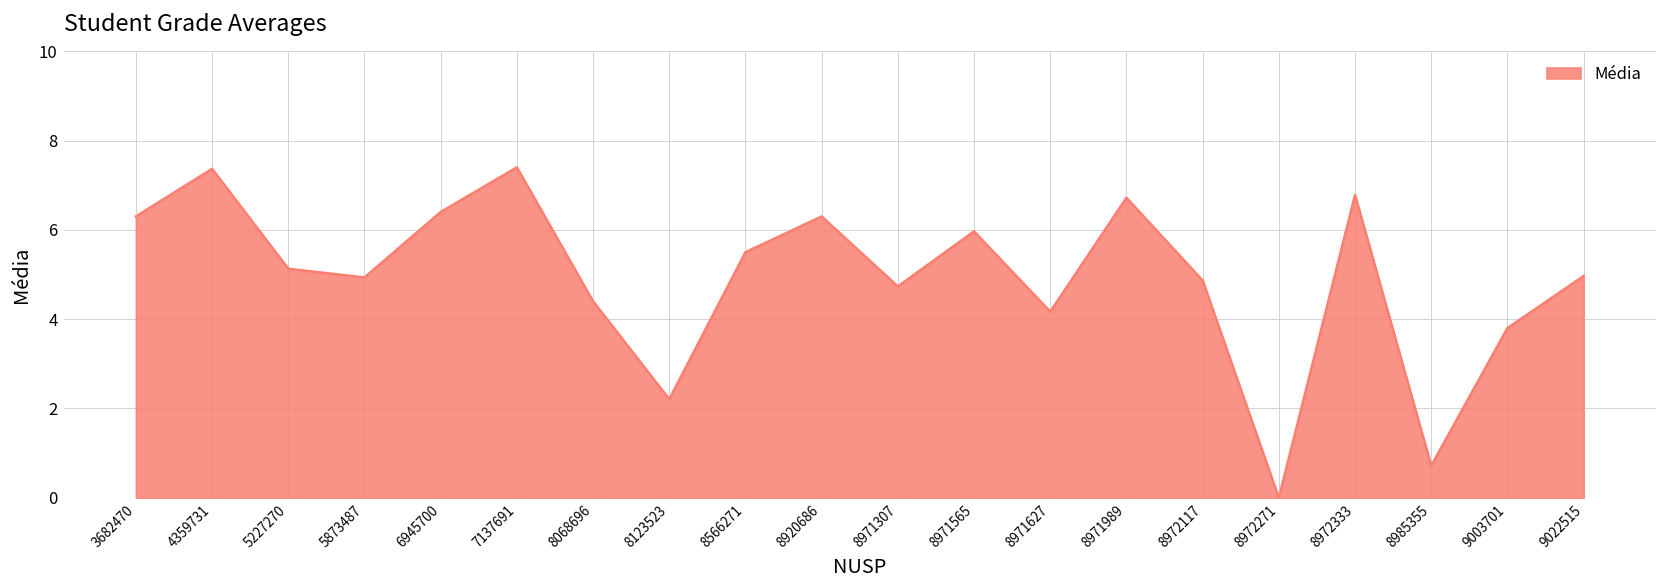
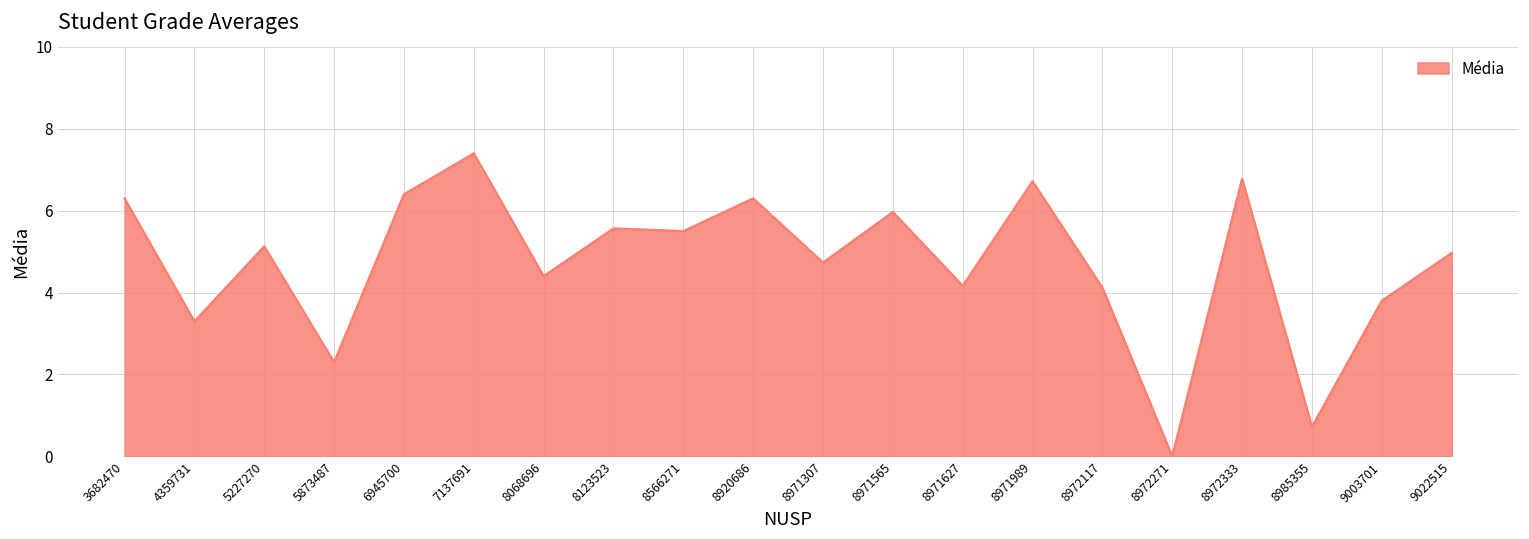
4359731: 7.4 -> 3.3
5873487: 4.9 -> 2.3
8123523: 2.2 -> 5.6
8972117: 4.9 -> 4.1
